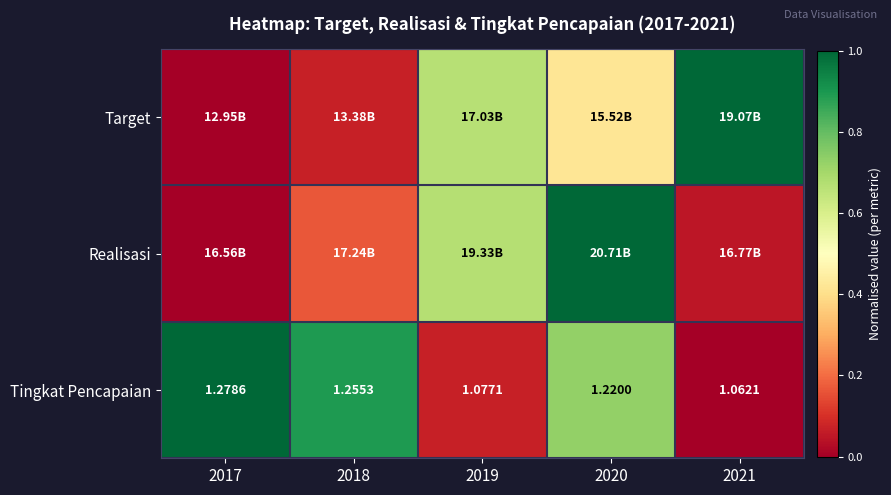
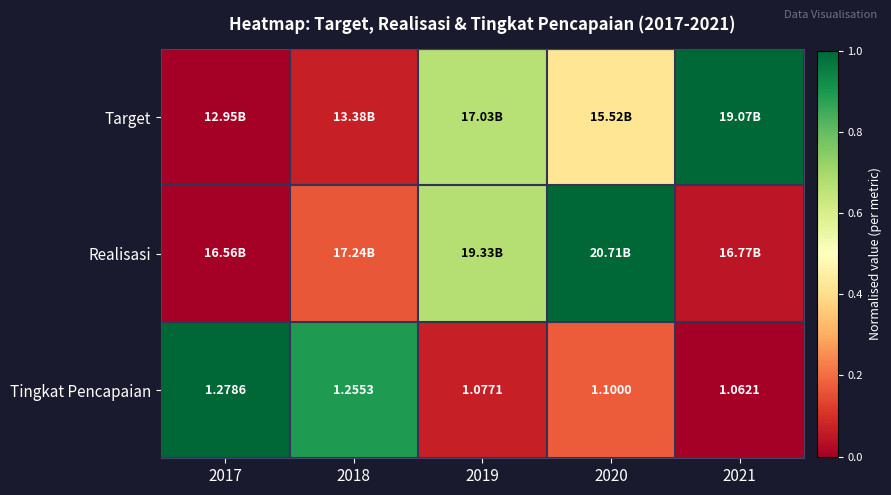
Tingkat Pencapaian, 2020: 1.2200 -> 1.1000
